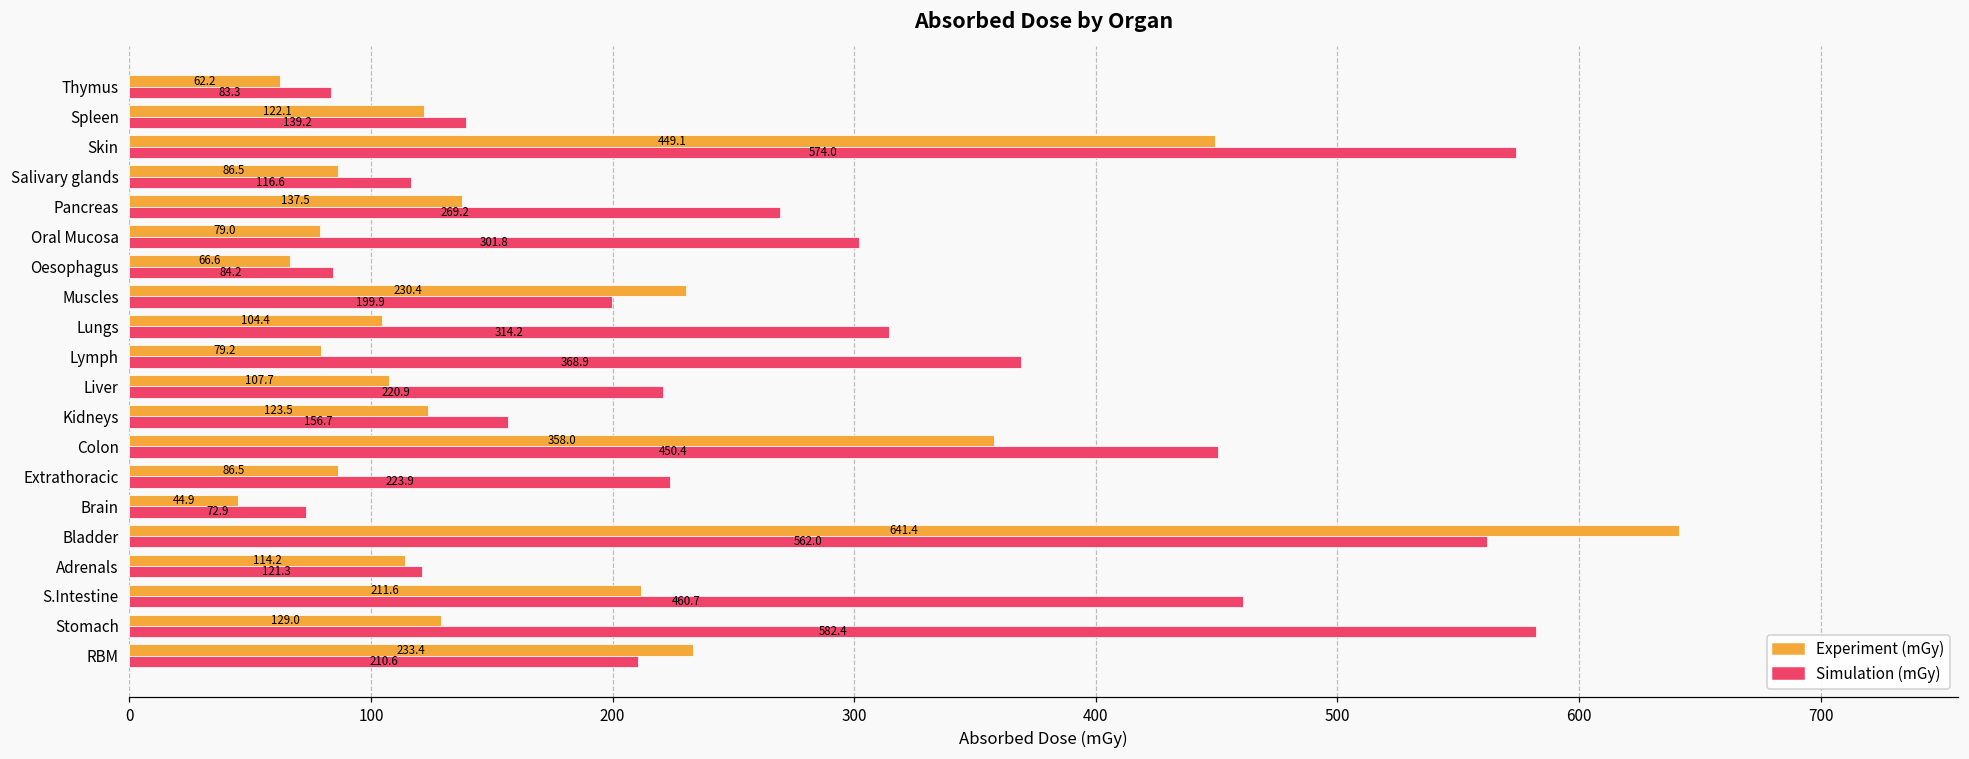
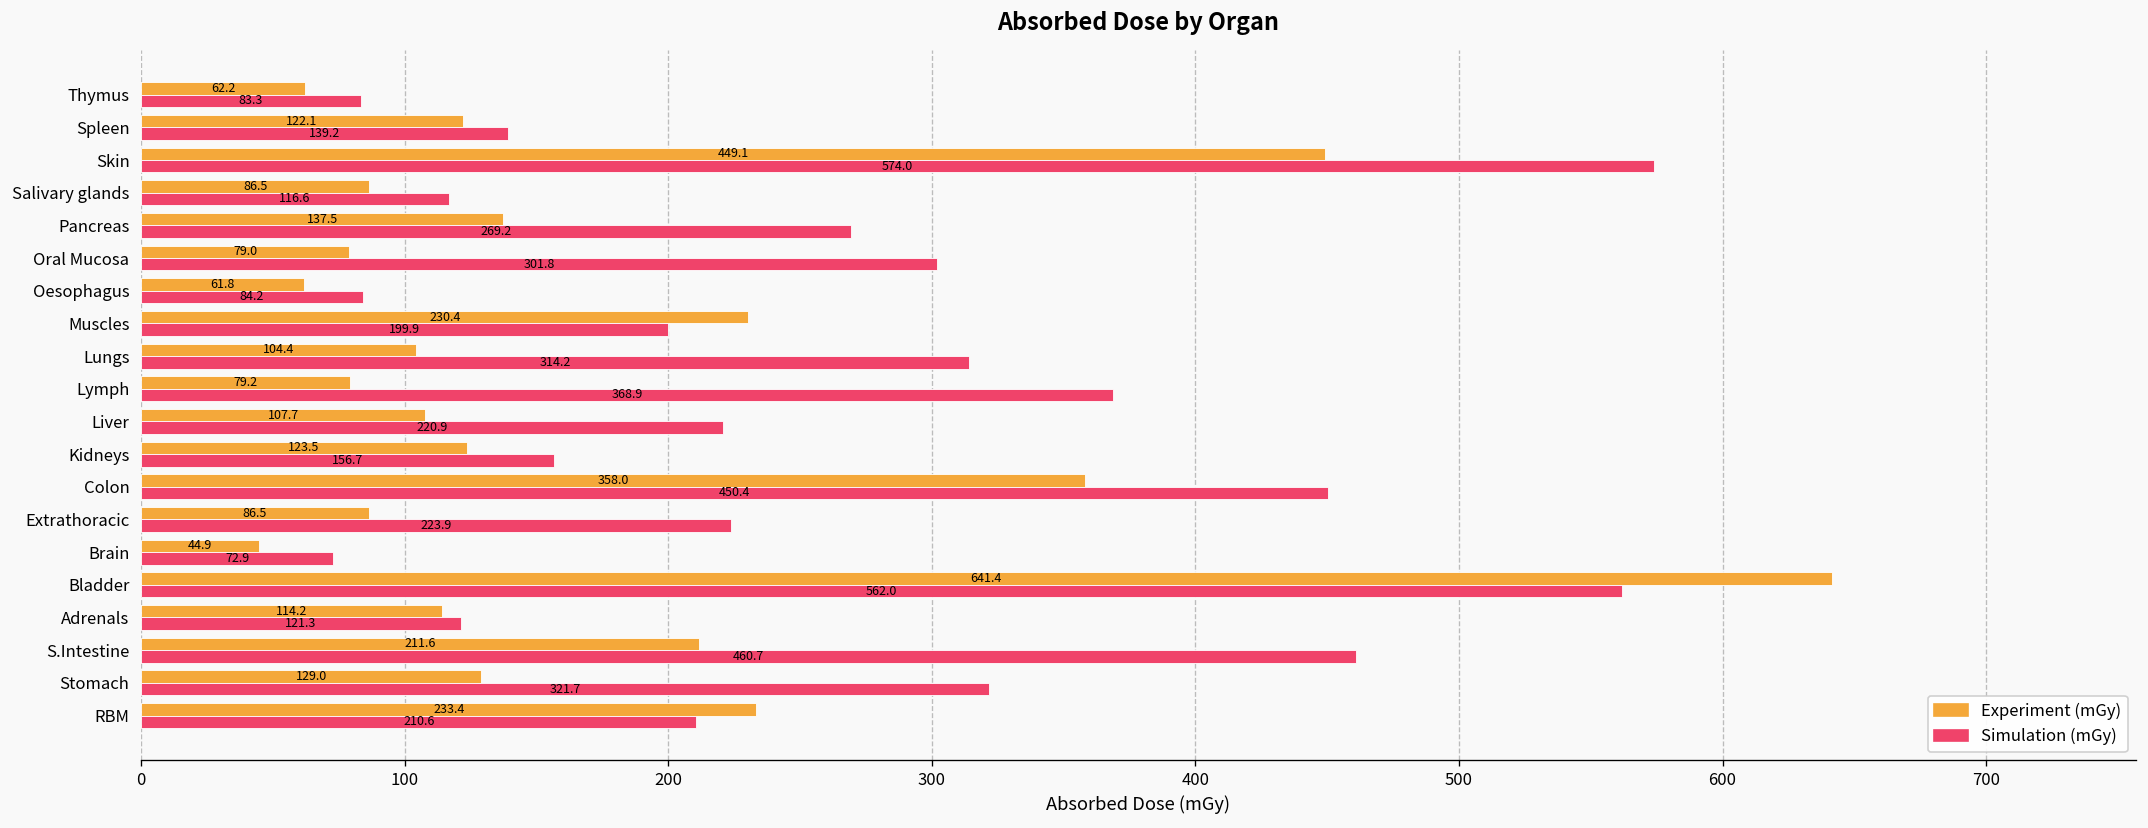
Experiment (mGy), Oesophagus: 66.6 -> 61.8
Simulation (mGy), Stomach: 582.4 -> 321.7
